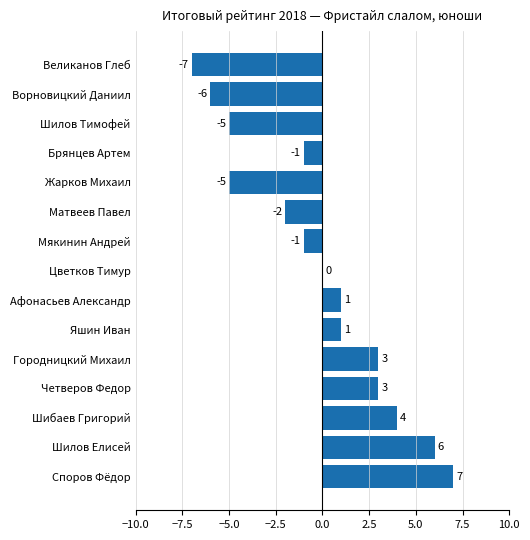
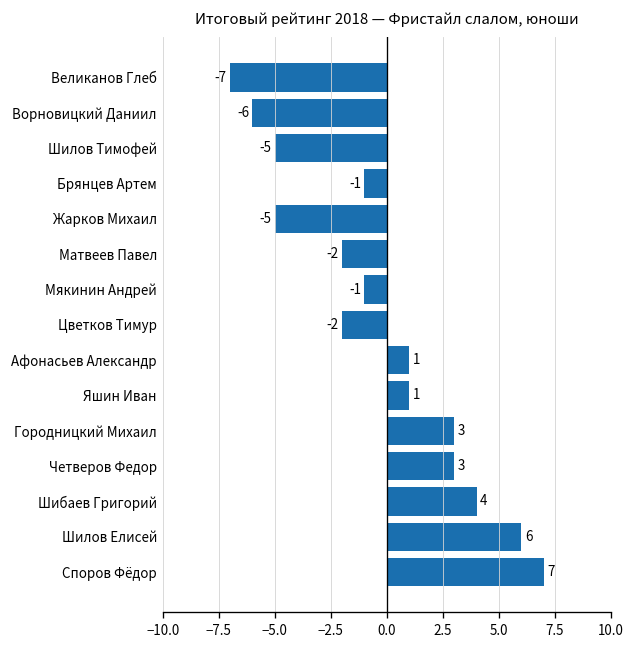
Цветков Тимур: 0 -> -2
